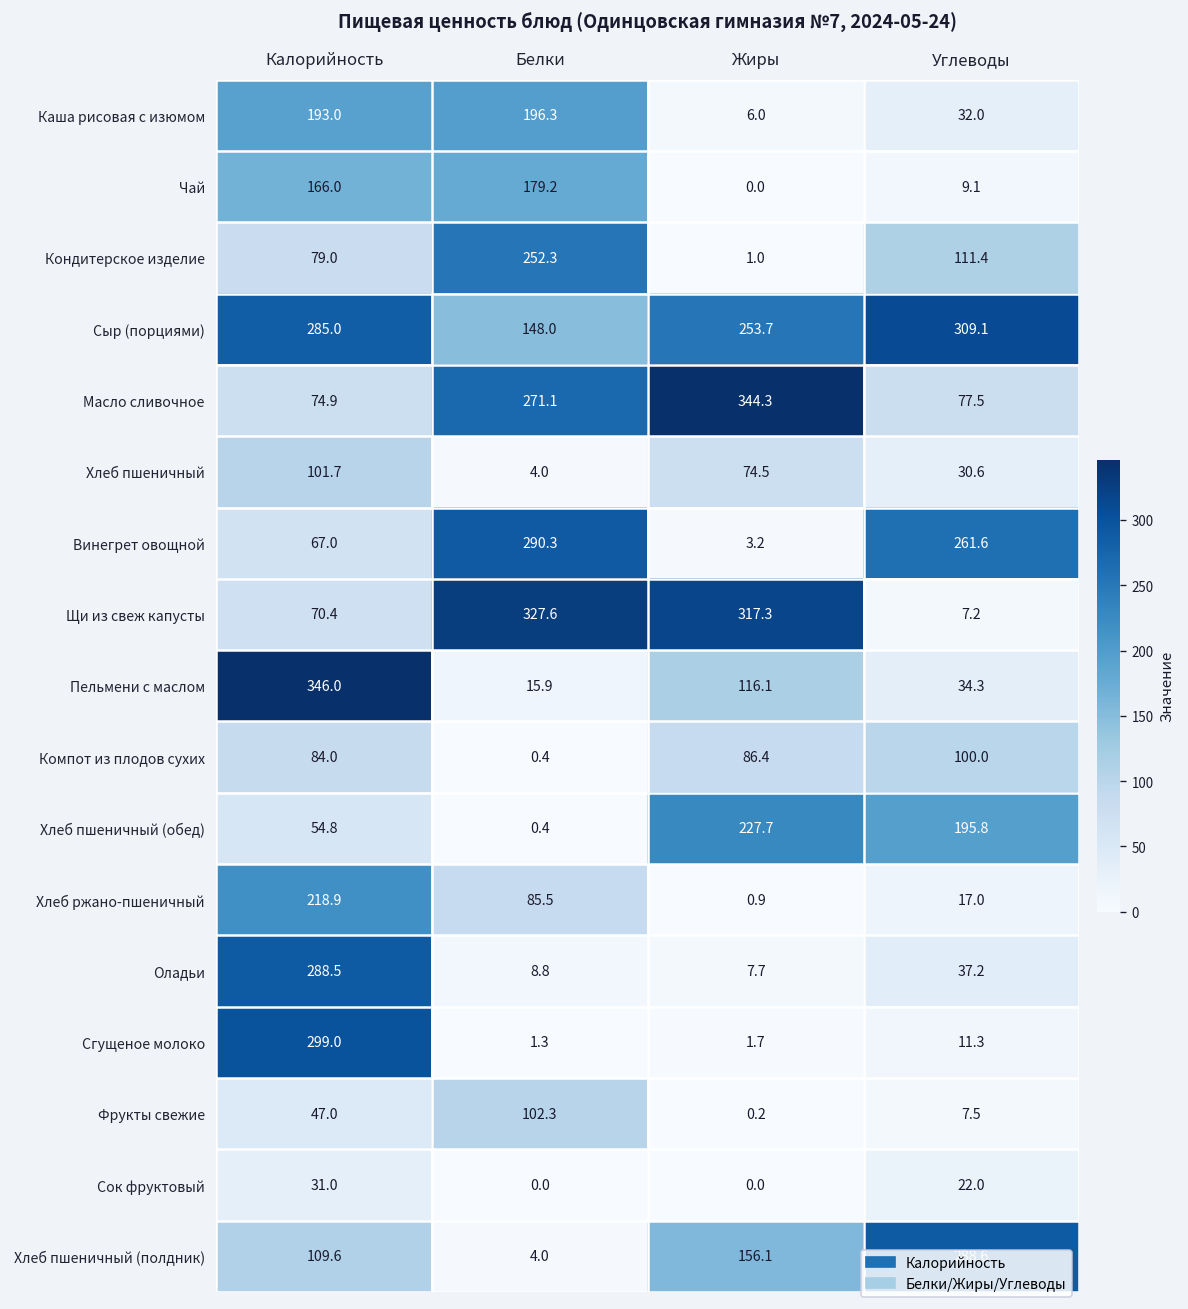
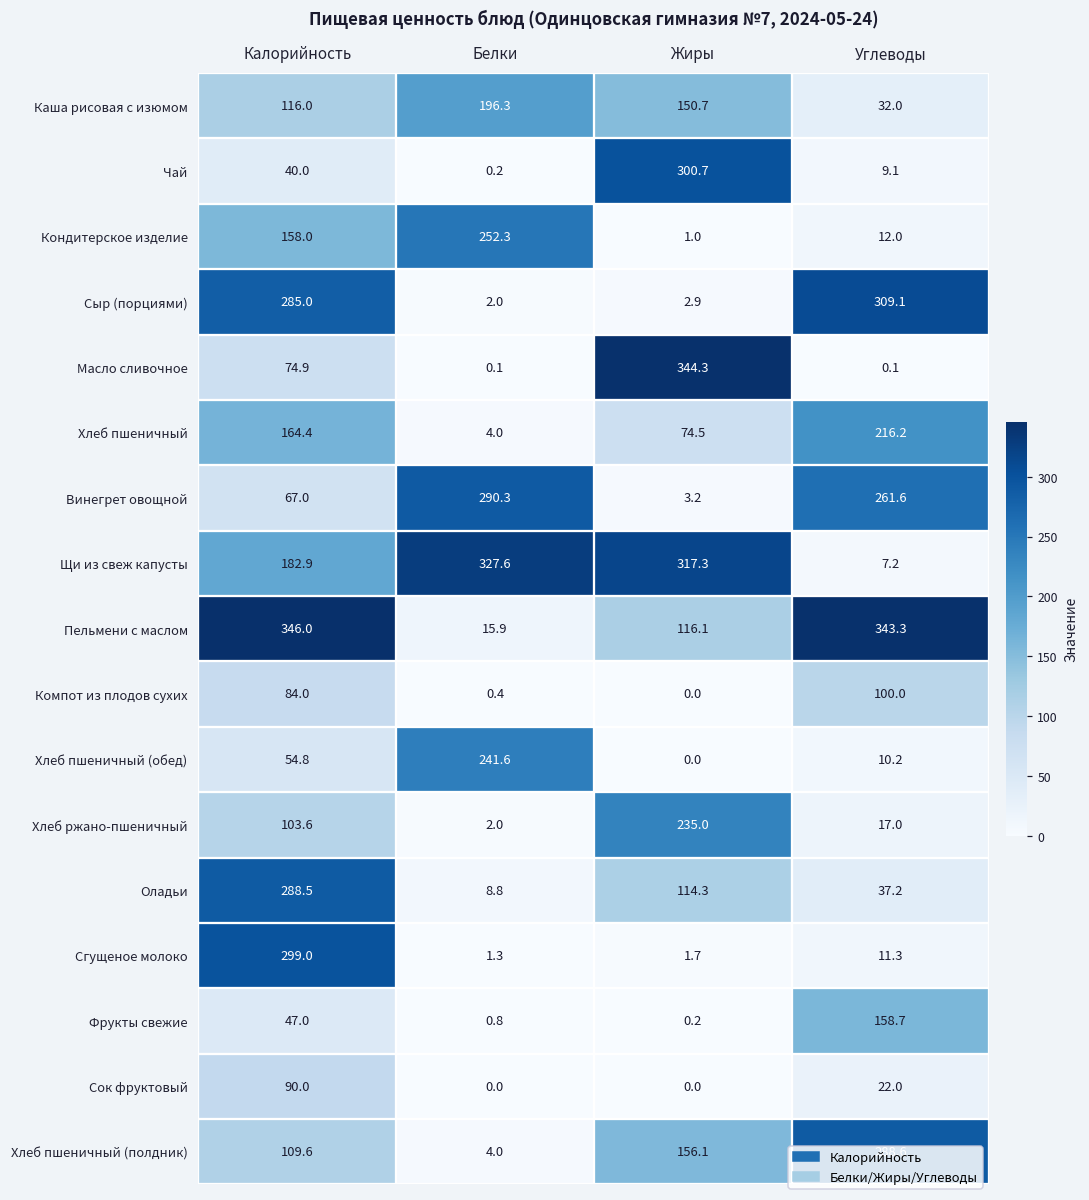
Каша рисовая с изюмом, Калорийность: 193.0 -> 116.0
Каша рисовая с изюмом, Жиры: 6.0 -> 150.7
Чай, Калорийность: 166.0 -> 40.0
Чай, Белки: 179.2 -> 0.2
Чай, Жиры: 0.0 -> 300.7
Кондитерское изделие, Калорийность: 79.0 -> 158.0
Кондитерское изделие, Углеводы: 111.4 -> 12.0
Сыр (порциями), Белки: 148.0 -> 2.0
Сыр (порциями), Жиры: 253.7 -> 2.9
Масло сливочное, Белки: 271.1 -> 0.1
Масло сливочное, Углеводы: 77.5 -> 0.1
Хлеб пшеничный, Калорийность: 101.7 -> 164.4
Хлеб пшеничный, Углеводы: 30.6 -> 216.2
Щи из свеж капусты, Калорийность: 70.4 -> 182.9
Пельмени с маслом, Углеводы: 34.3 -> 343.3
Компот из плодов сухих, Жиры: 86.4 -> 0.0
Хлеб пшеничный (обед), Белки: 0.4 -> 241.6
Хлеб пшеничный (обед), Жиры: 227.7 -> 0.0
Хлеб пшеничный (обед), Углеводы: 195.8 -> 10.2
Хлеб ржано-пшеничный, Калорийность: 218.9 -> 103.6
Хлеб ржано-пшеничный, Белки: 85.5 -> 2.0
Хлеб ржано-пшеничный, Жиры: 0.9 -> 235.0
Оладьи, Жиры: 7.7 -> 114.3
Фрукты свежие, Белки: 102.3 -> 0.8
Фрукты свежие, Углеводы: 7.5 -> 158.7
Сок фруктовый, Калорийность: 31.0 -> 90.0
